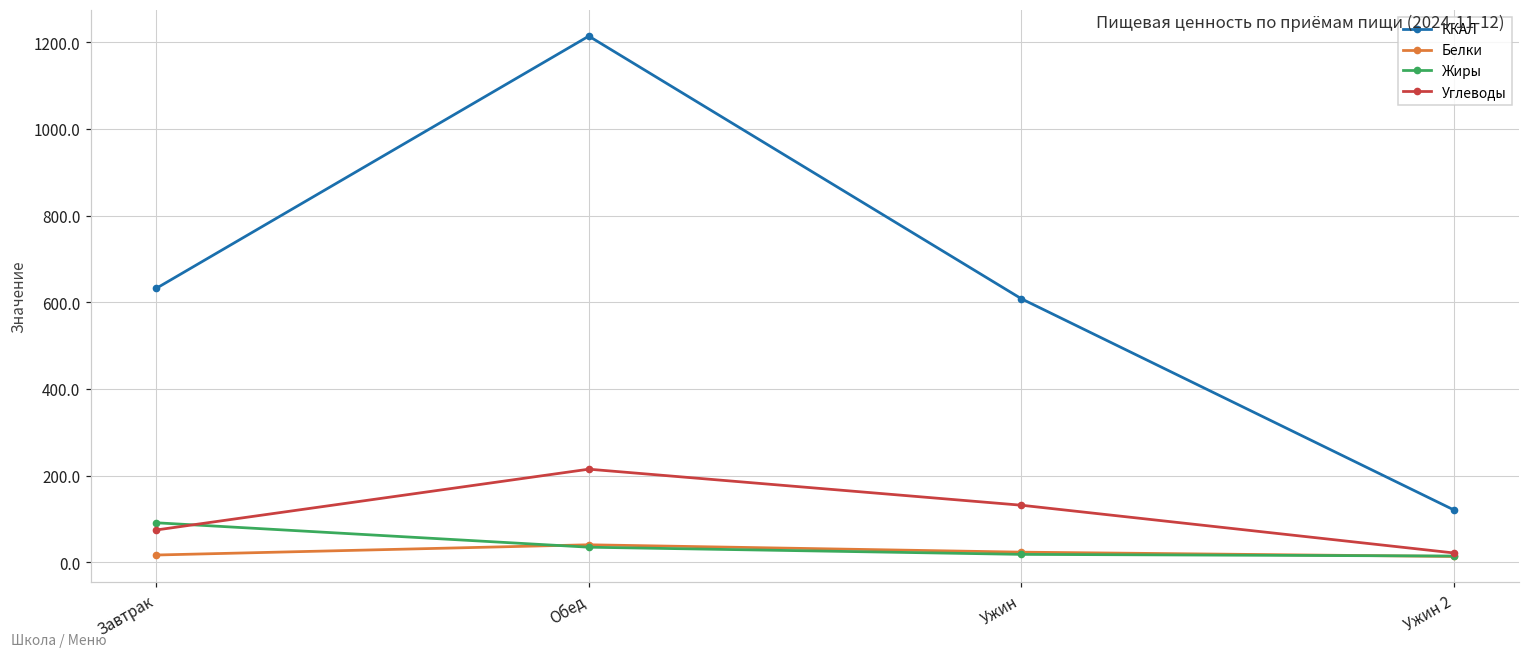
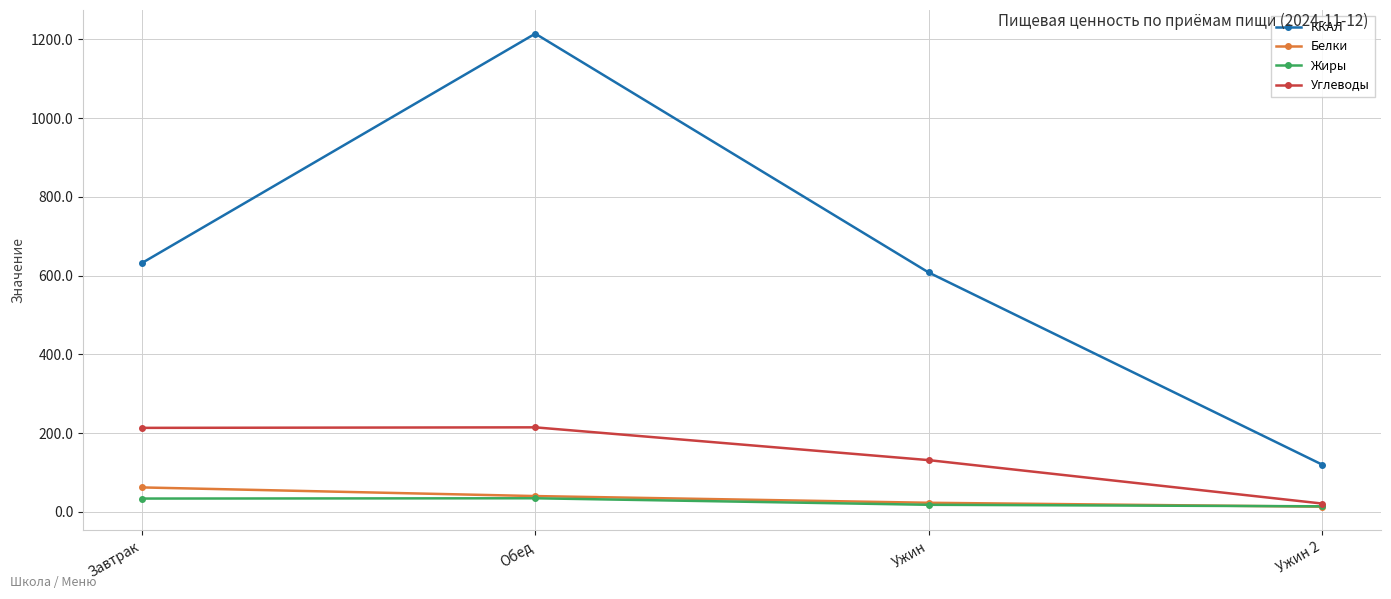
Белки, Завтрак: 20 -> 60
Жиры, Завтрак: 90 -> 30
Углеводы, Завтрак: 70 -> 210
